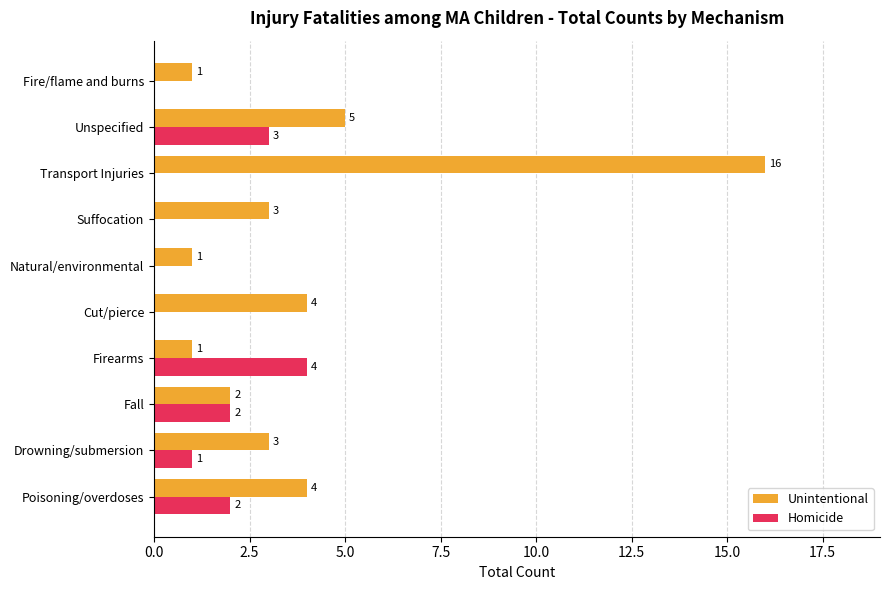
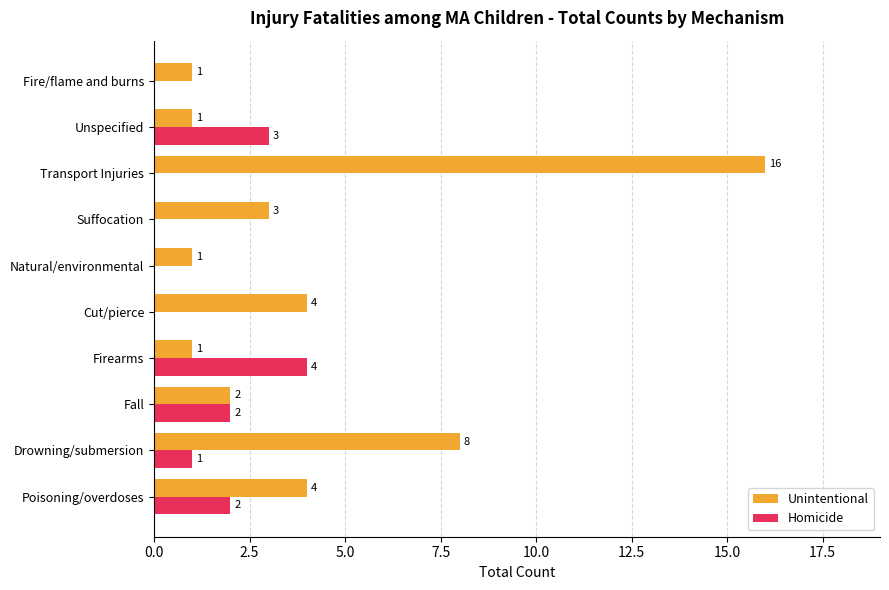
Unintentional, Unspecified: 5 -> 1
Unintentional, Drowning/submersion: 3 -> 8
